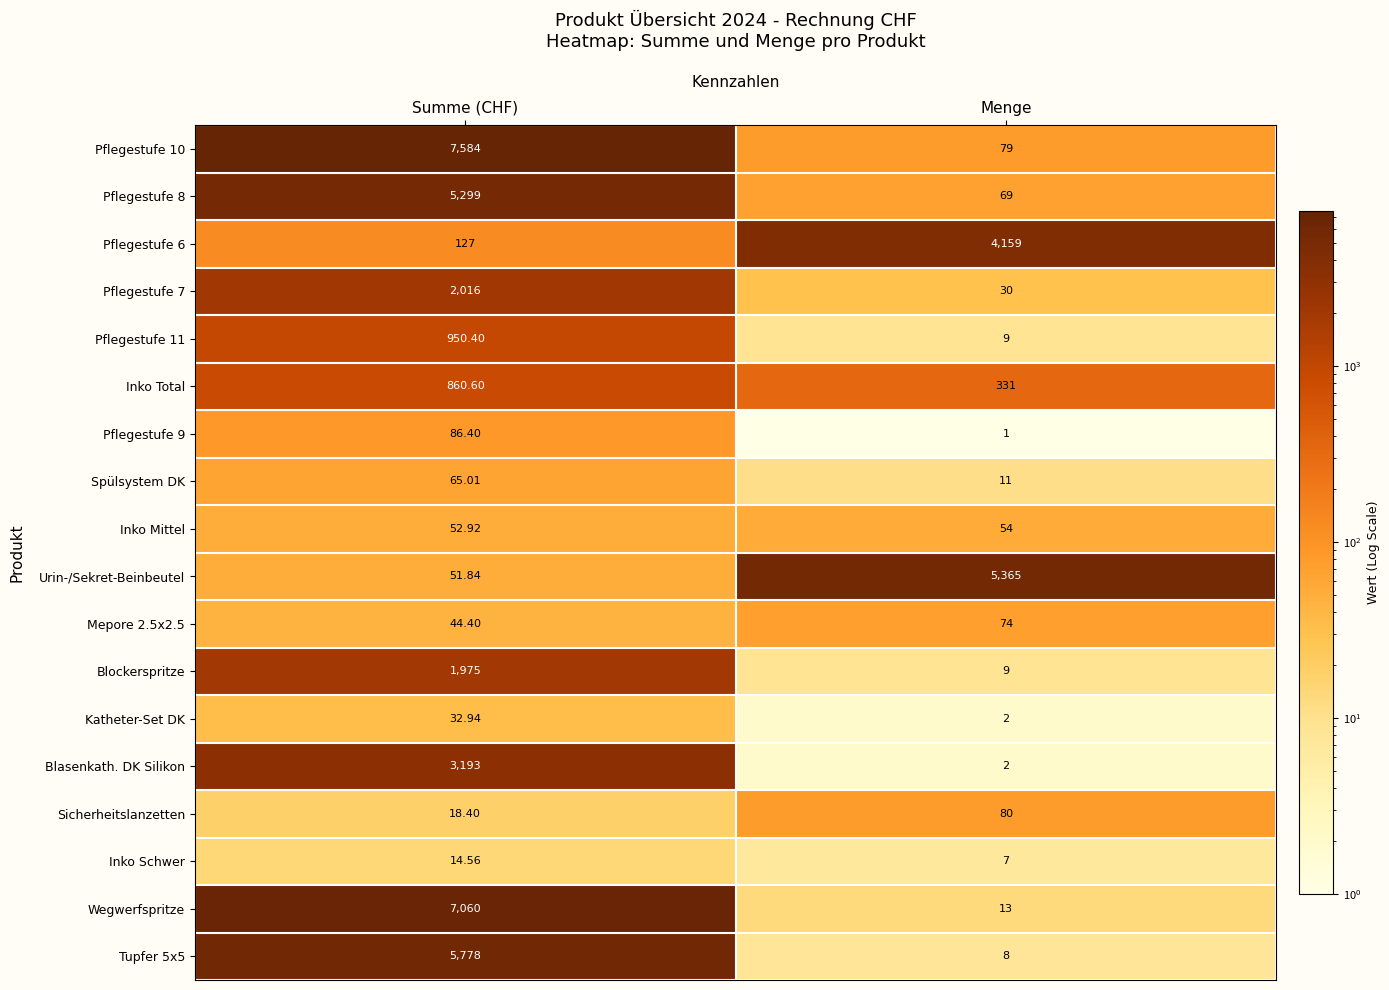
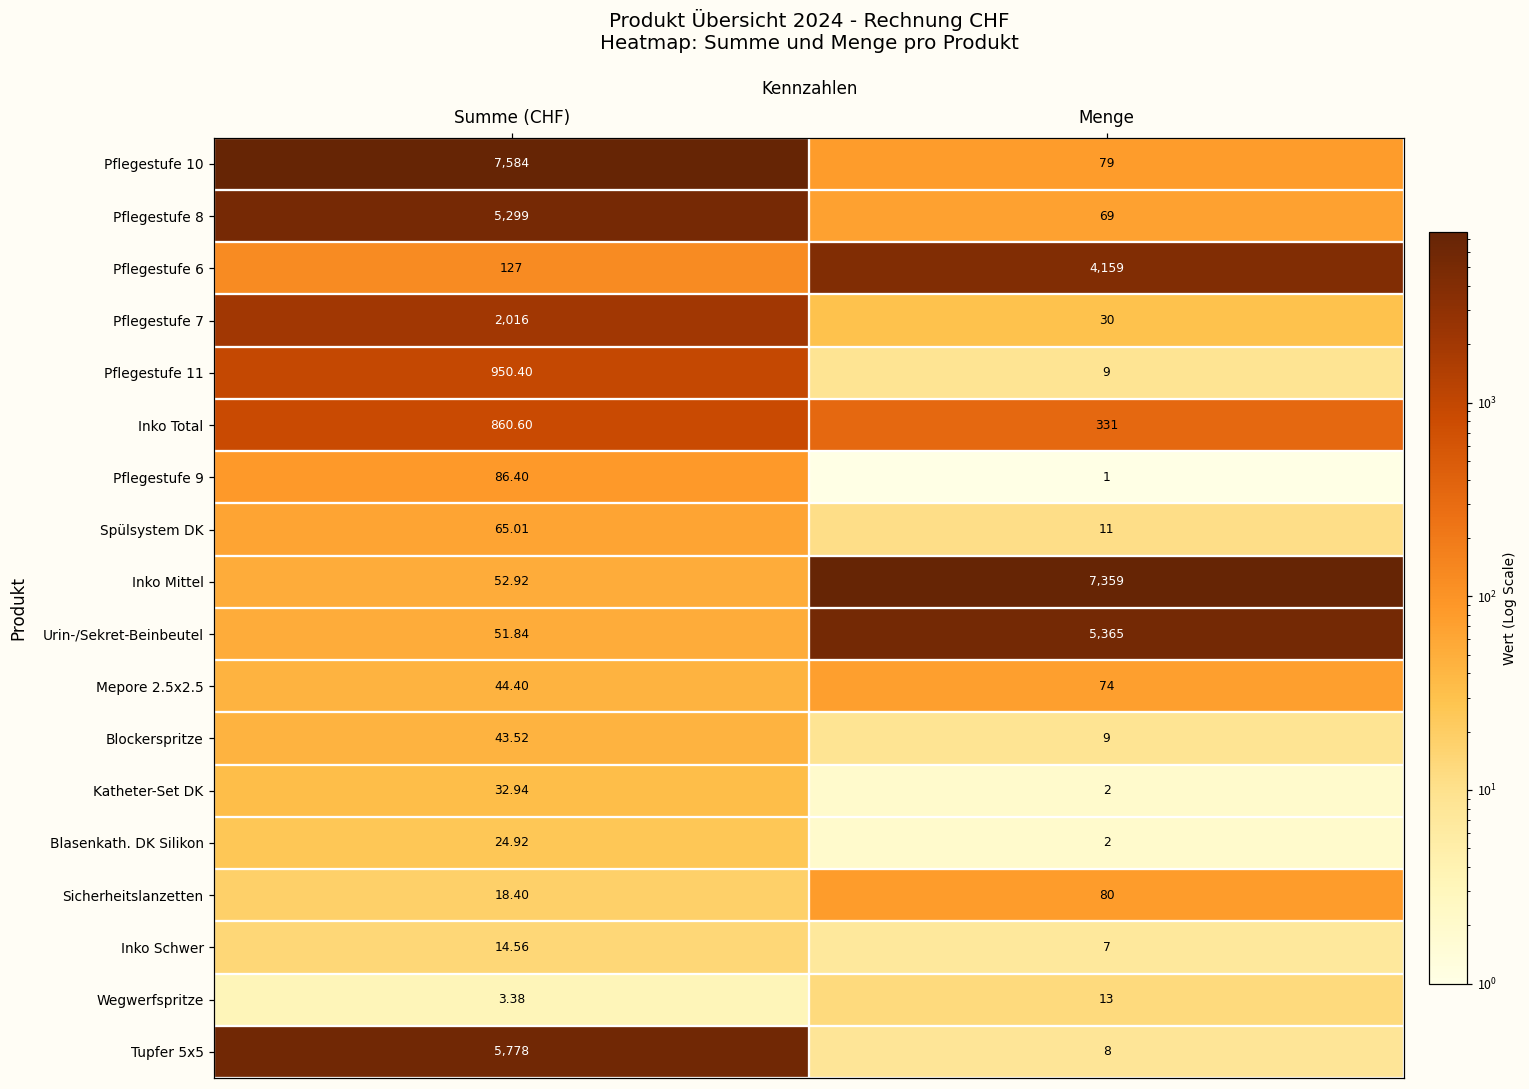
Inko Mittel, Menge: 54 -> 7,359
Blockerspritze, Summe (CHF): 1,975 -> 43.52
Blasenkath. DK Silikon, Summe (CHF): 3,193 -> 24.92
Wegwerfspritze, Summe (CHF): 7,060 -> 3.38
